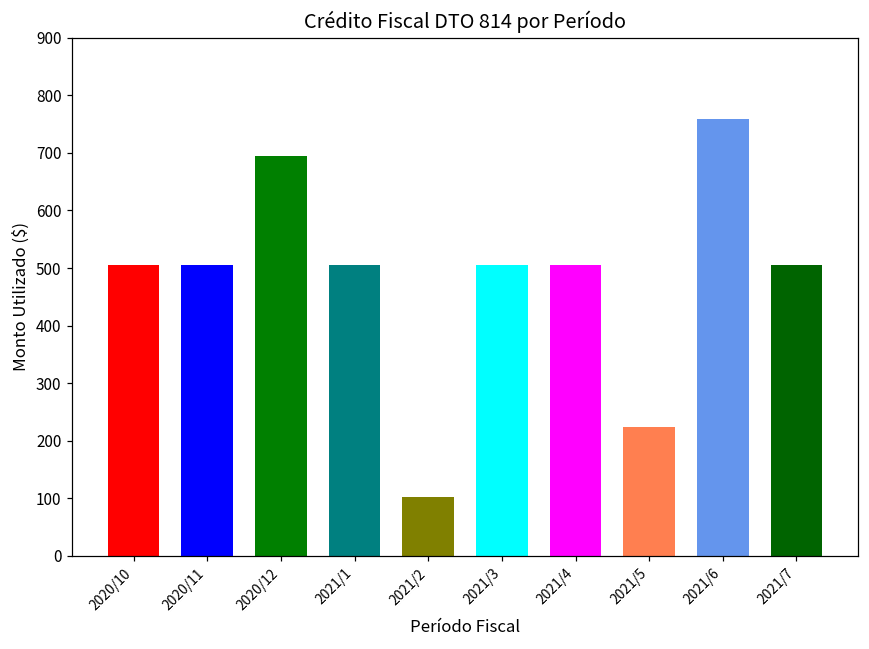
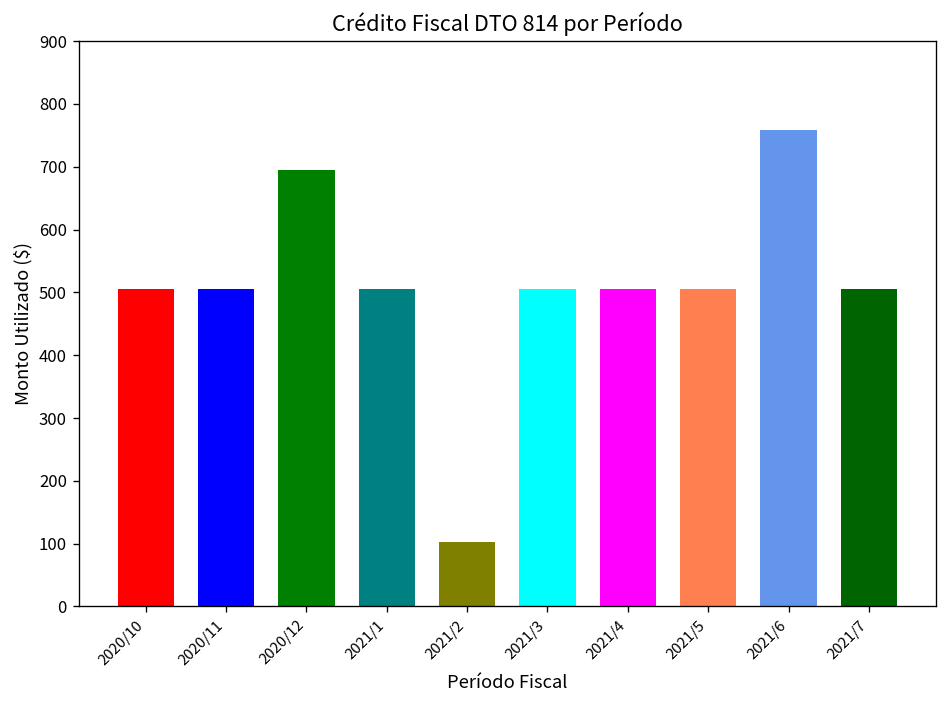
2021/5: 220 -> 510
